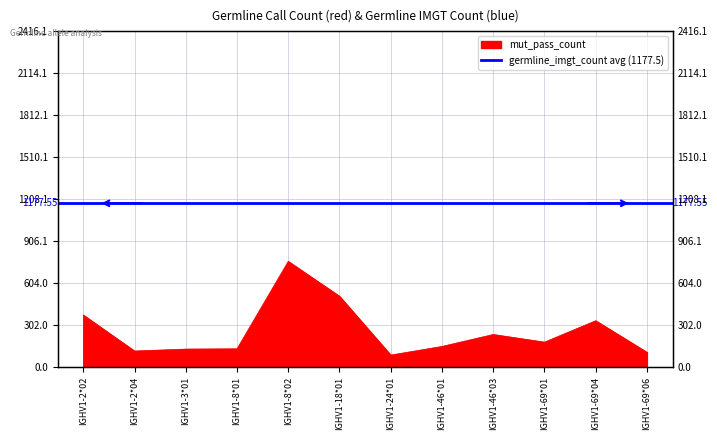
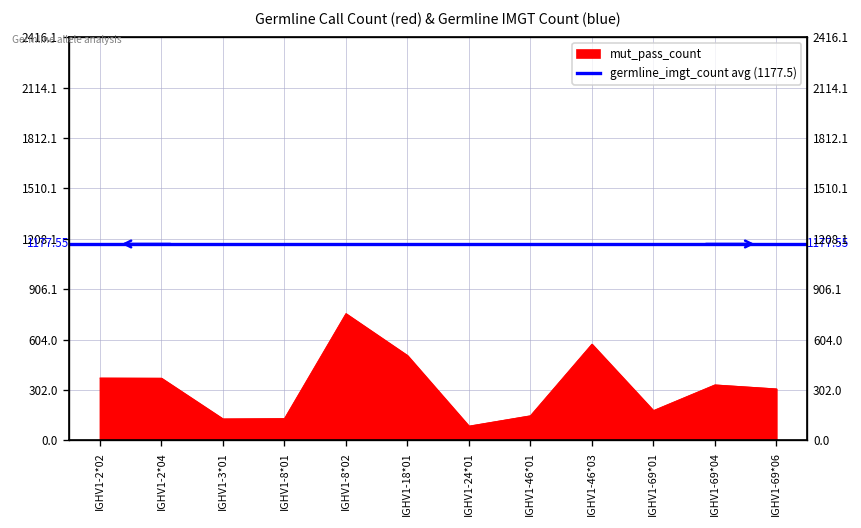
IGHV1-2*04: 120 -> 370
IGHV1-46*03: 230 -> 580
IGHV1-69*06: 110 -> 310
